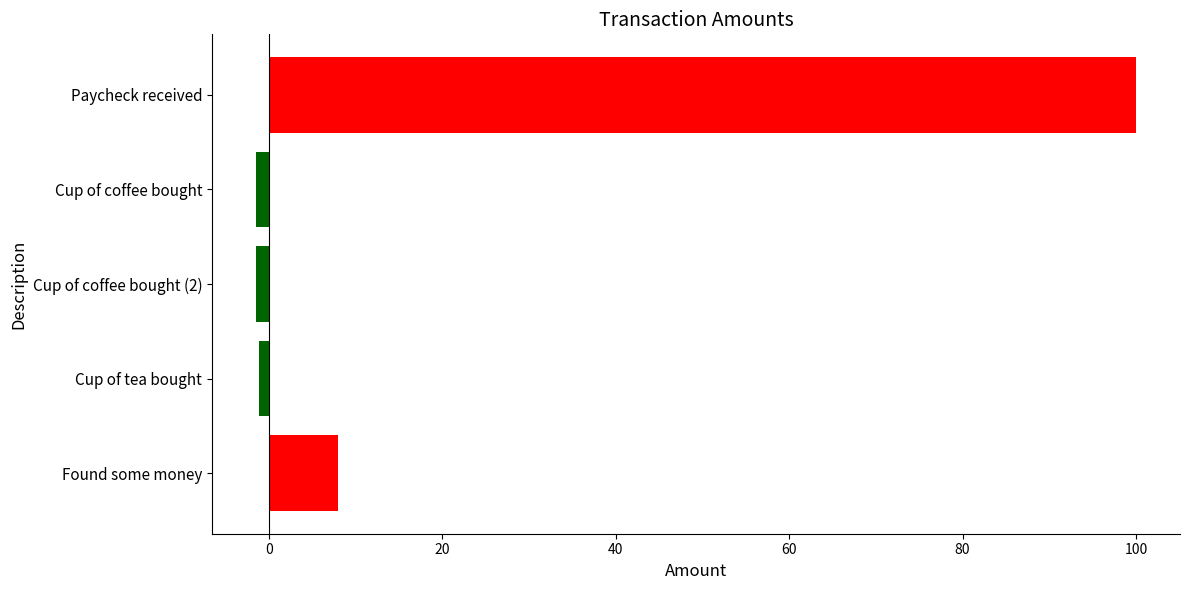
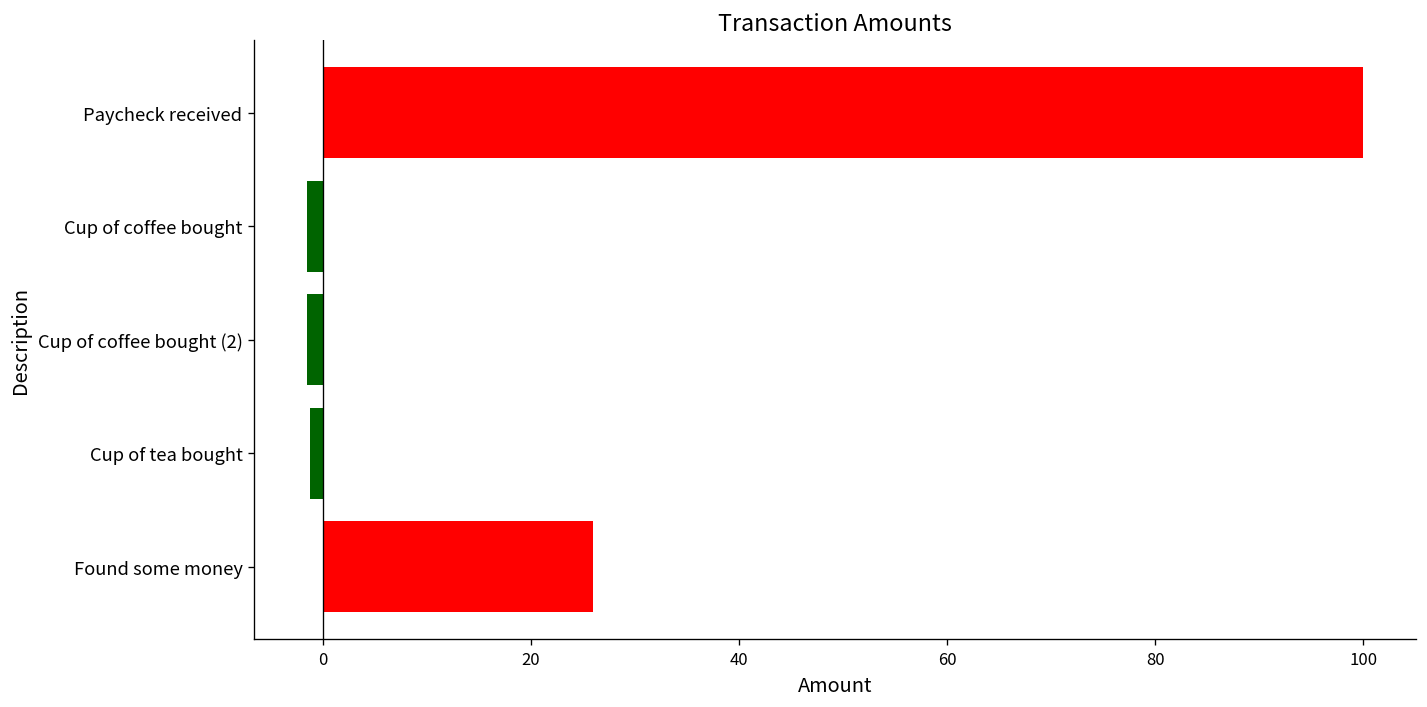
Found some money: 8 -> 26
